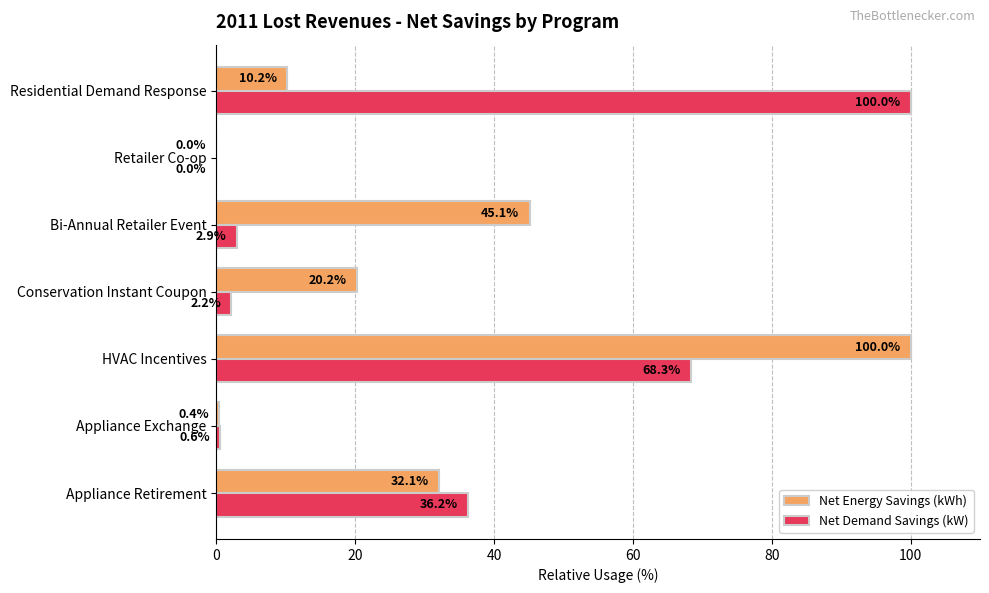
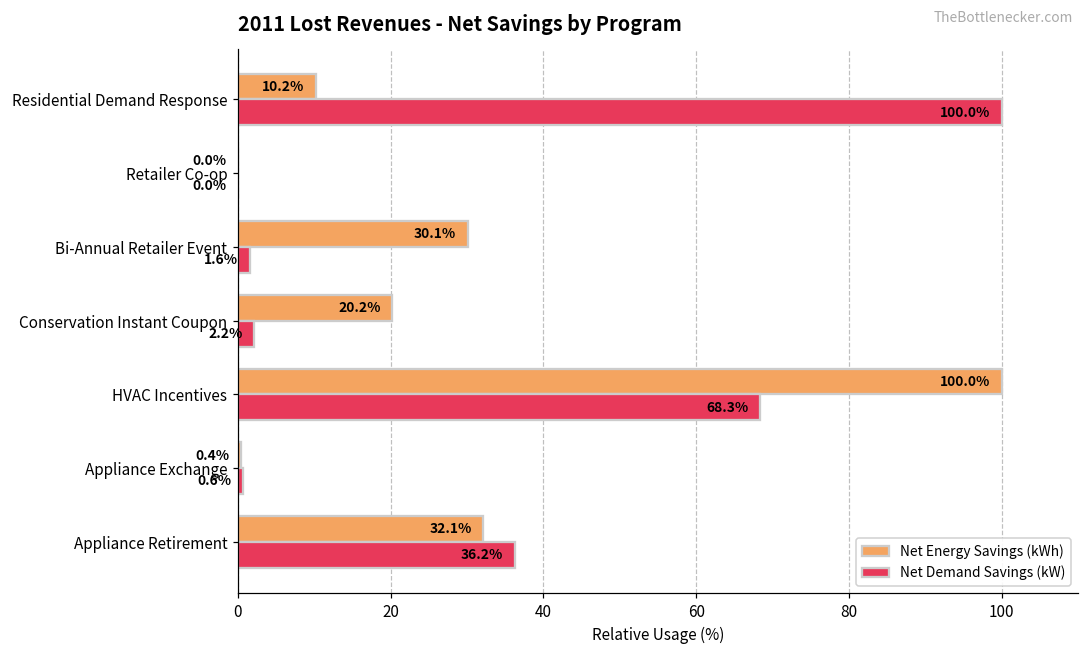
Net Energy Savings (kWh), Bi-Annual Retailer Event: 45.1% -> 30.1%
Net Demand Savings (kW), Bi-Annual Retailer Event: 2.9% -> 1.6%
